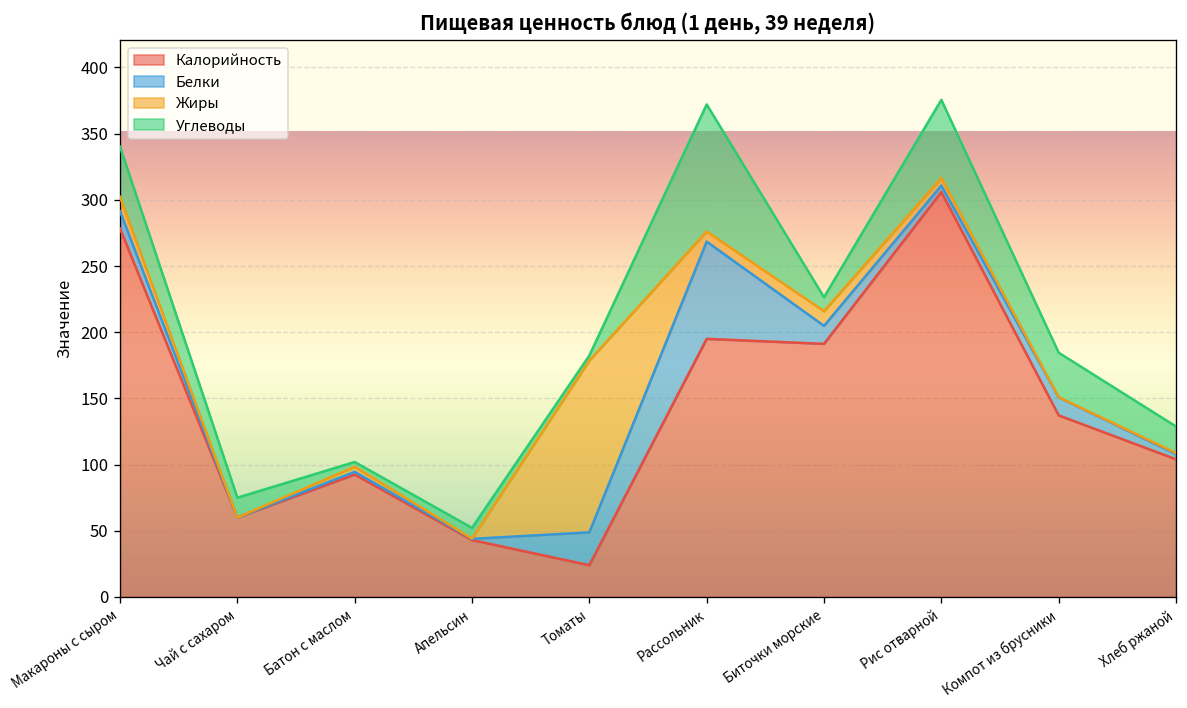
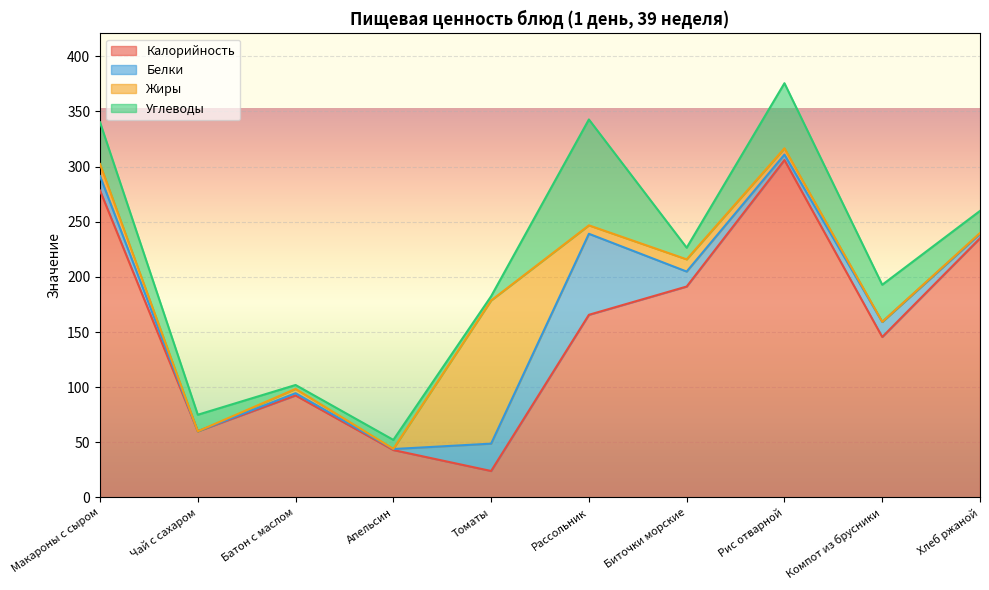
Калорийность, Рассольник: 195 -> 166
Калорийность, Компот из брусники: 137 -> 146
Калорийность, Хлеб ржаной: 104 -> 235
